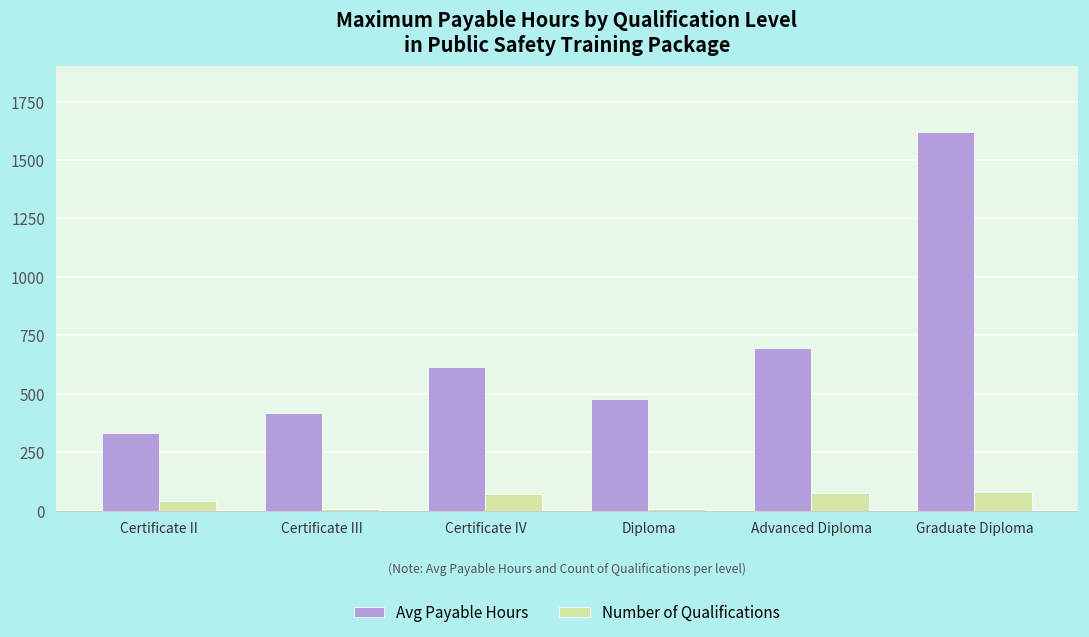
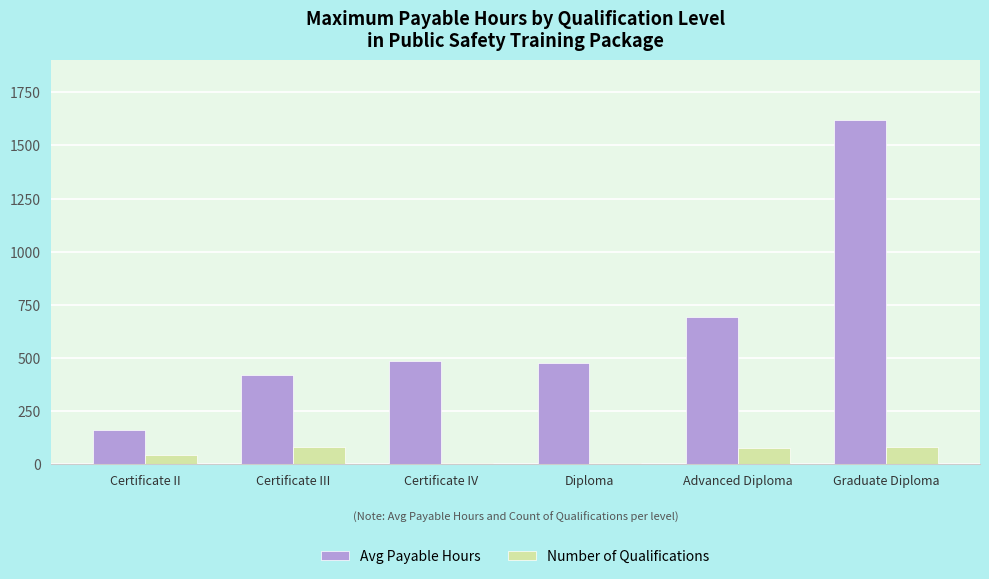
Avg Payable Hours, Certificate II: 330 -> 160
Number of Qualifications, Certificate III: 10 -> 80
Avg Payable Hours, Certificate IV: 620 -> 490
Number of Qualifications, Certificate IV: 70 -> 10
